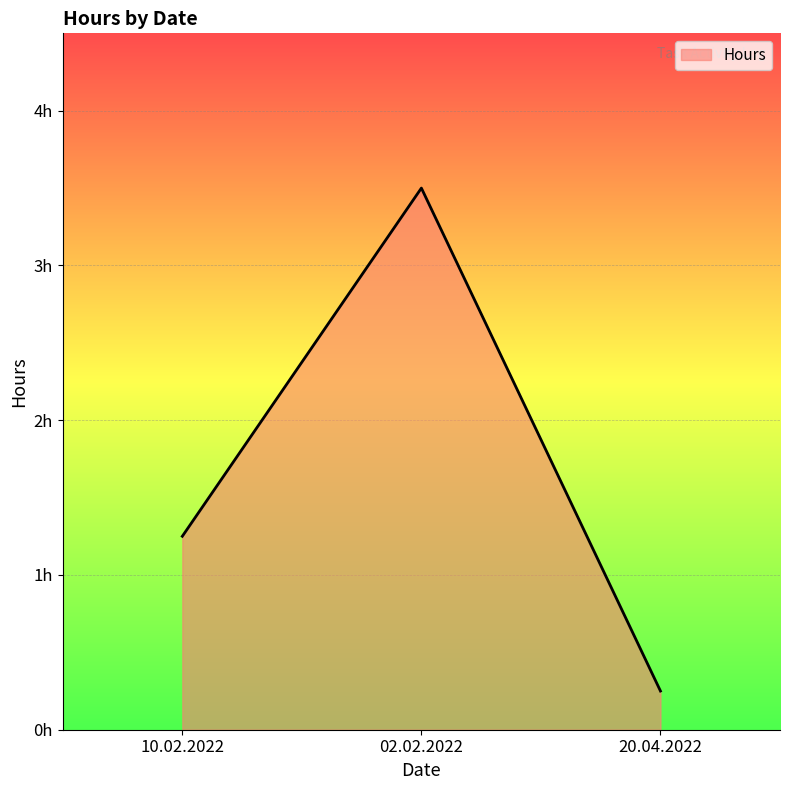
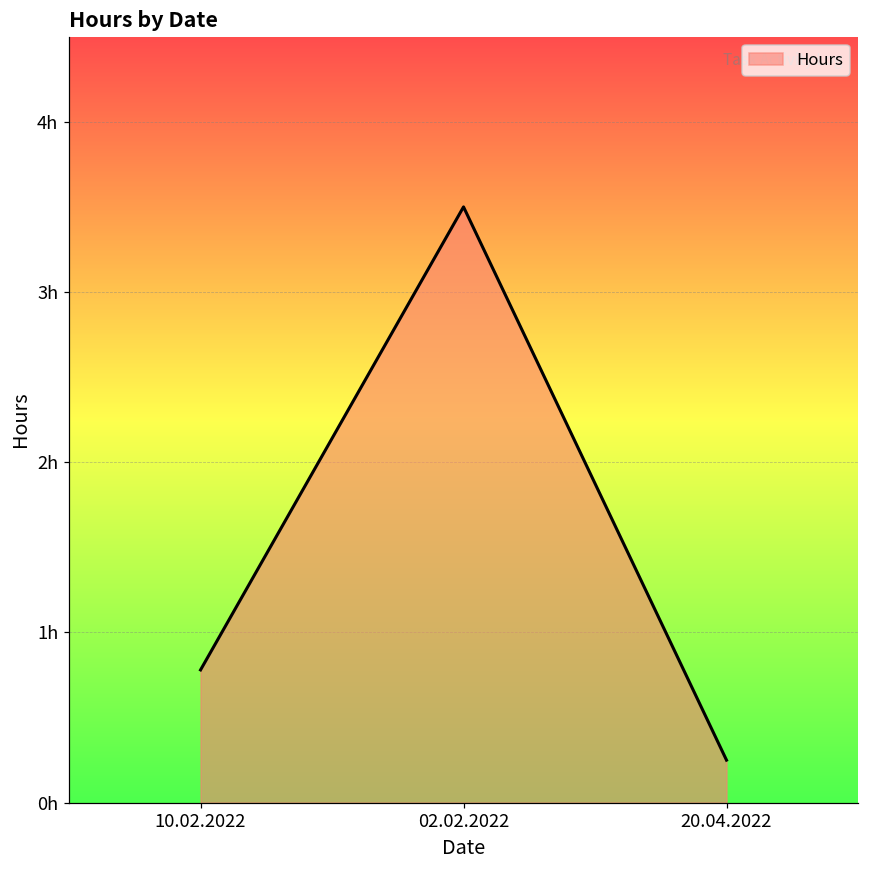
10.02.2022: 1.25h -> 0.78h
